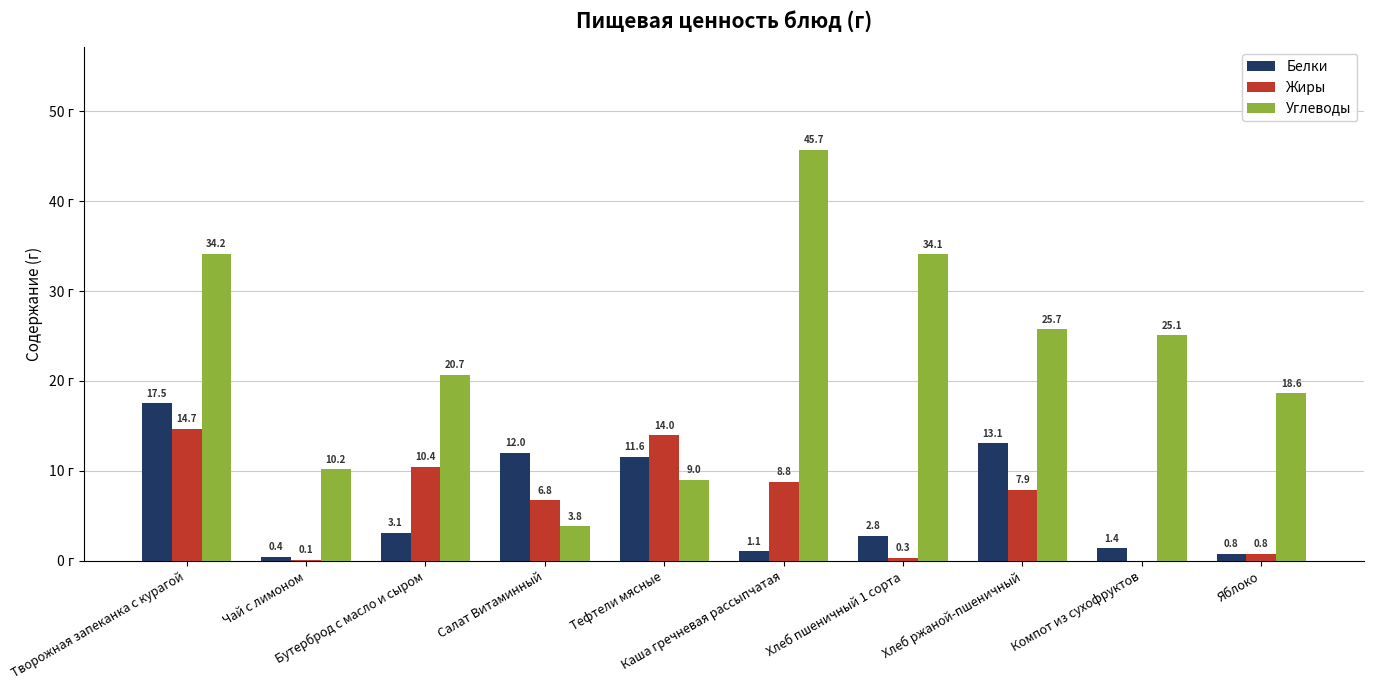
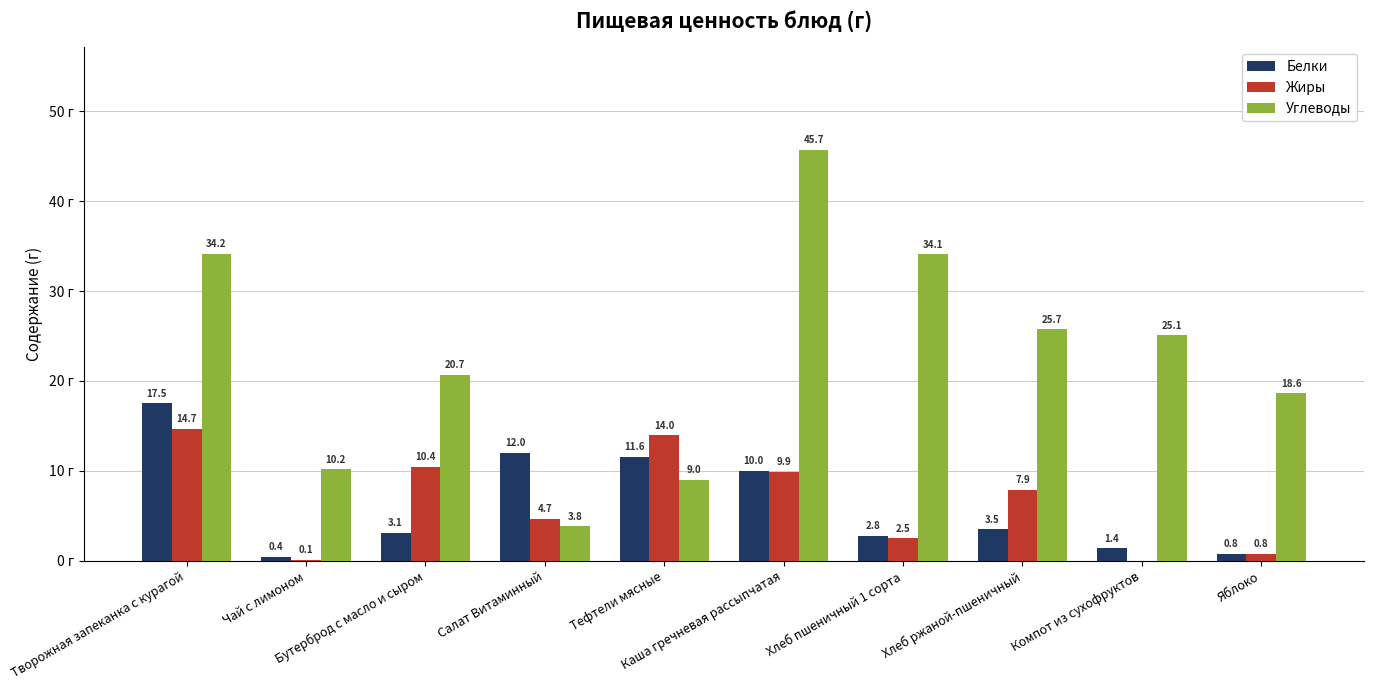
Жиры, Салат Витаминный: 6.8 -> 4.7
Белки, Каша гречневая рассыпчатая: 1.1 -> 10.0
Жиры, Каша гречневая рассыпчатая: 8.8 -> 9.9
Жиры, Хлеб пшеничный 1 сорта: 0.3 -> 2.5
Белки, Хлеб ржаной-пшеничный: 13.1 -> 3.5
